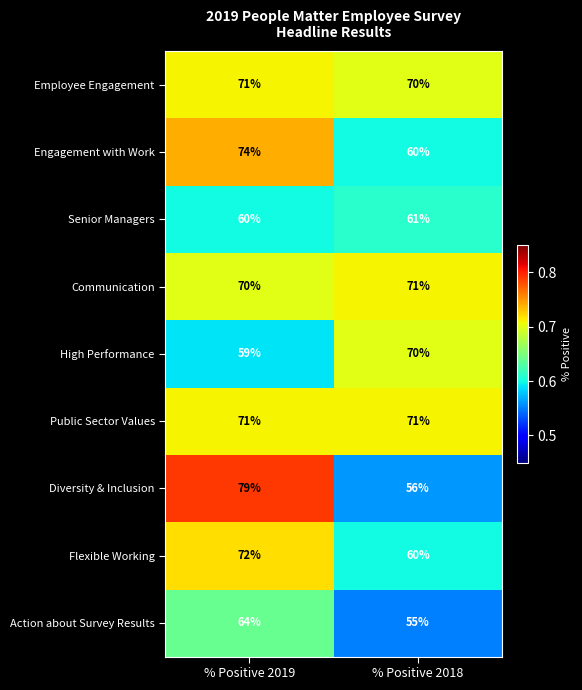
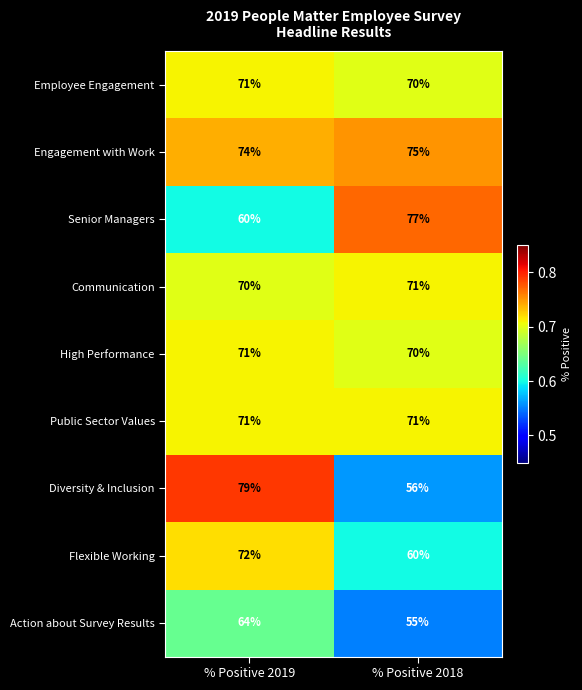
Engagement with Work, % Positive 2018: 60% -> 75%
Senior Managers, % Positive 2018: 61% -> 77%
High Performance, % Positive 2019: 59% -> 71%
